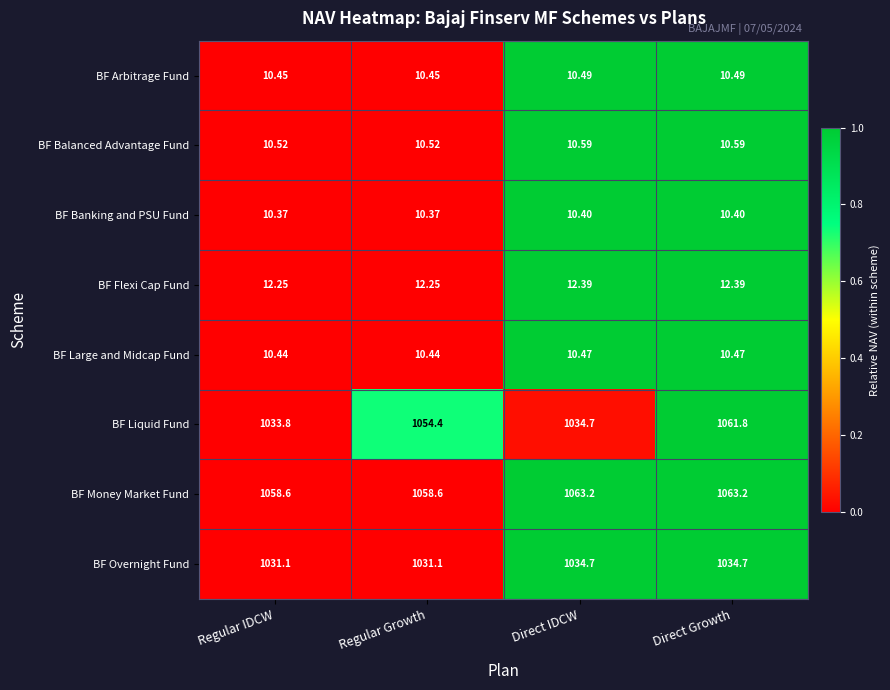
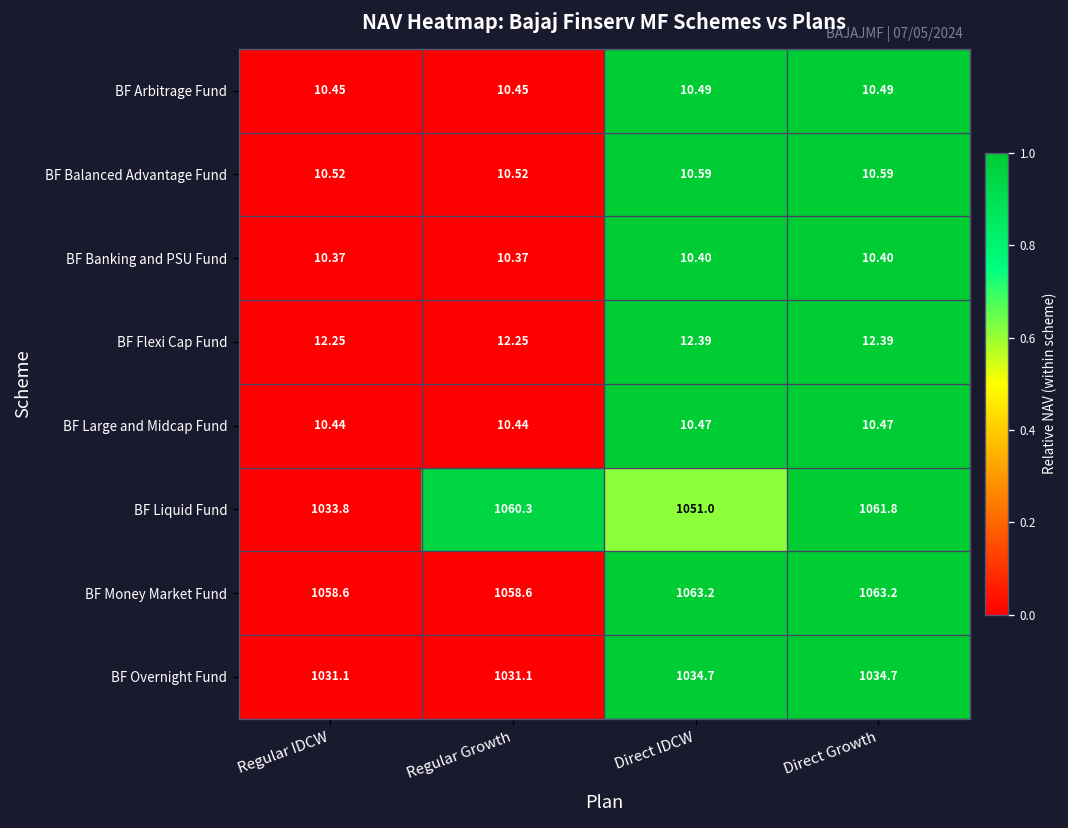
BF Liquid Fund, Regular Growth: 1054.4 -> 1060.3
BF Liquid Fund, Direct IDCW: 1034.7 -> 1051.0
